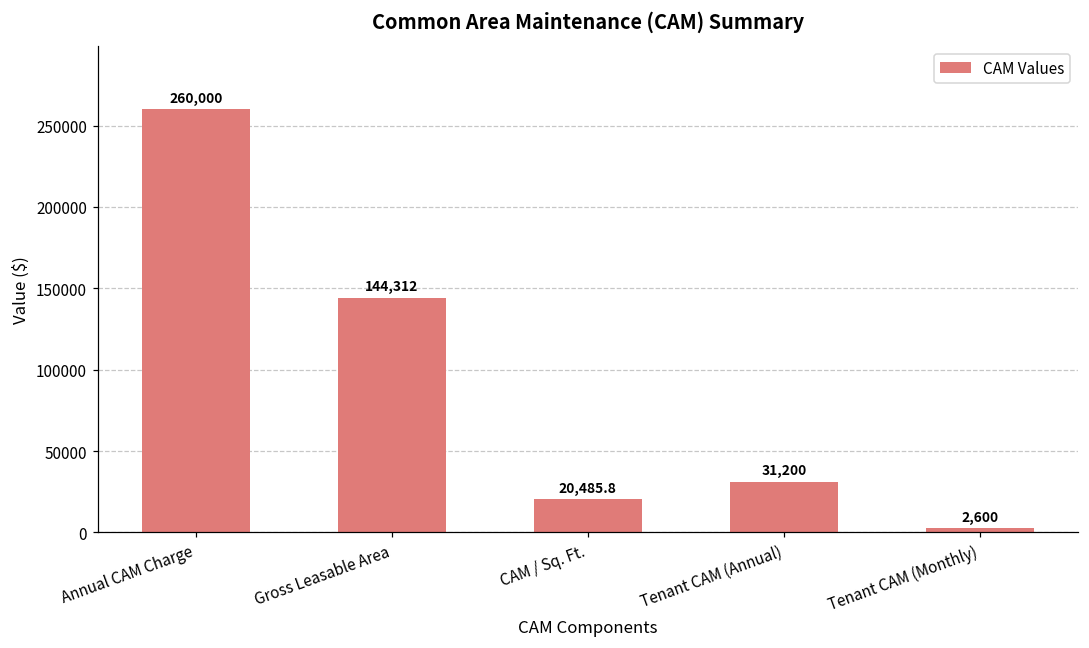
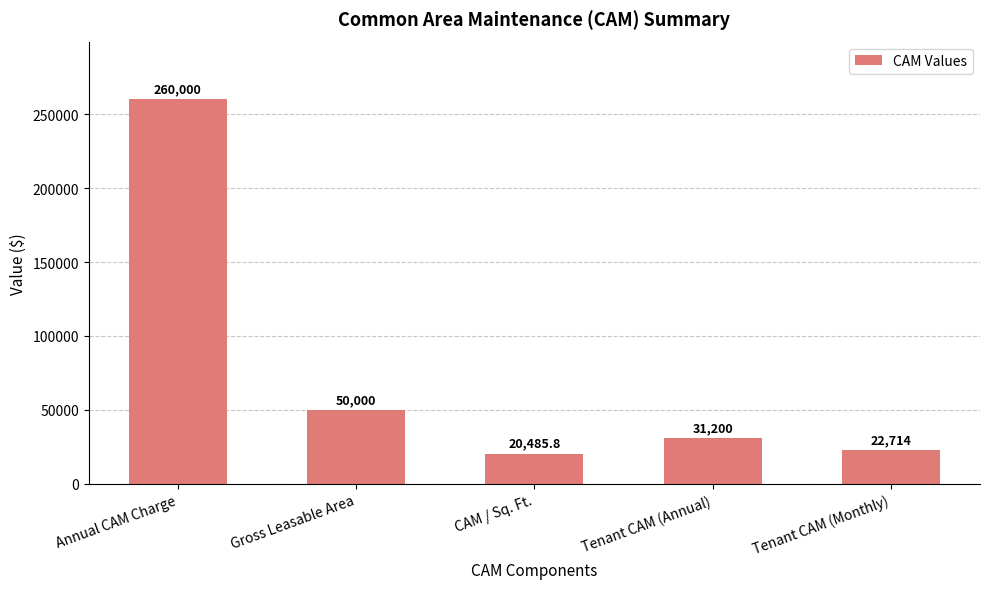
Gross Leasable Area: 144,312 -> 50,000
Tenant CAM (Monthly): 2,600 -> 22,714
